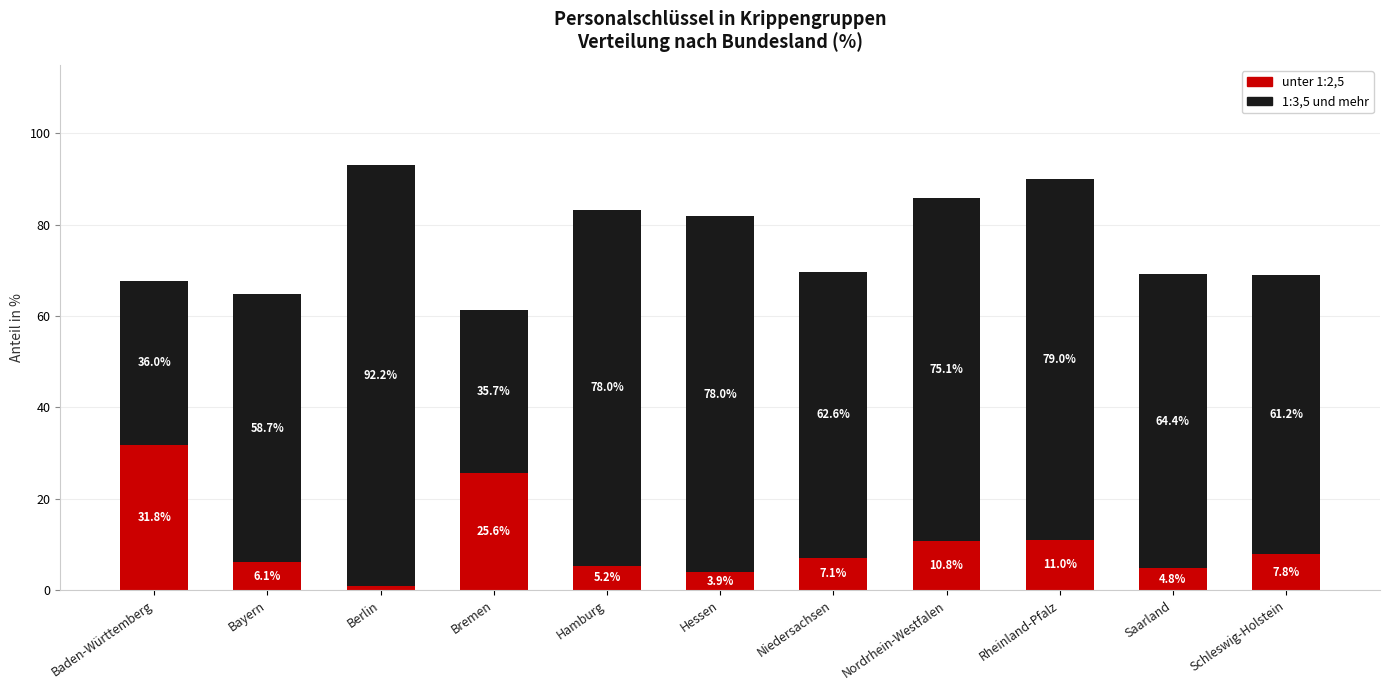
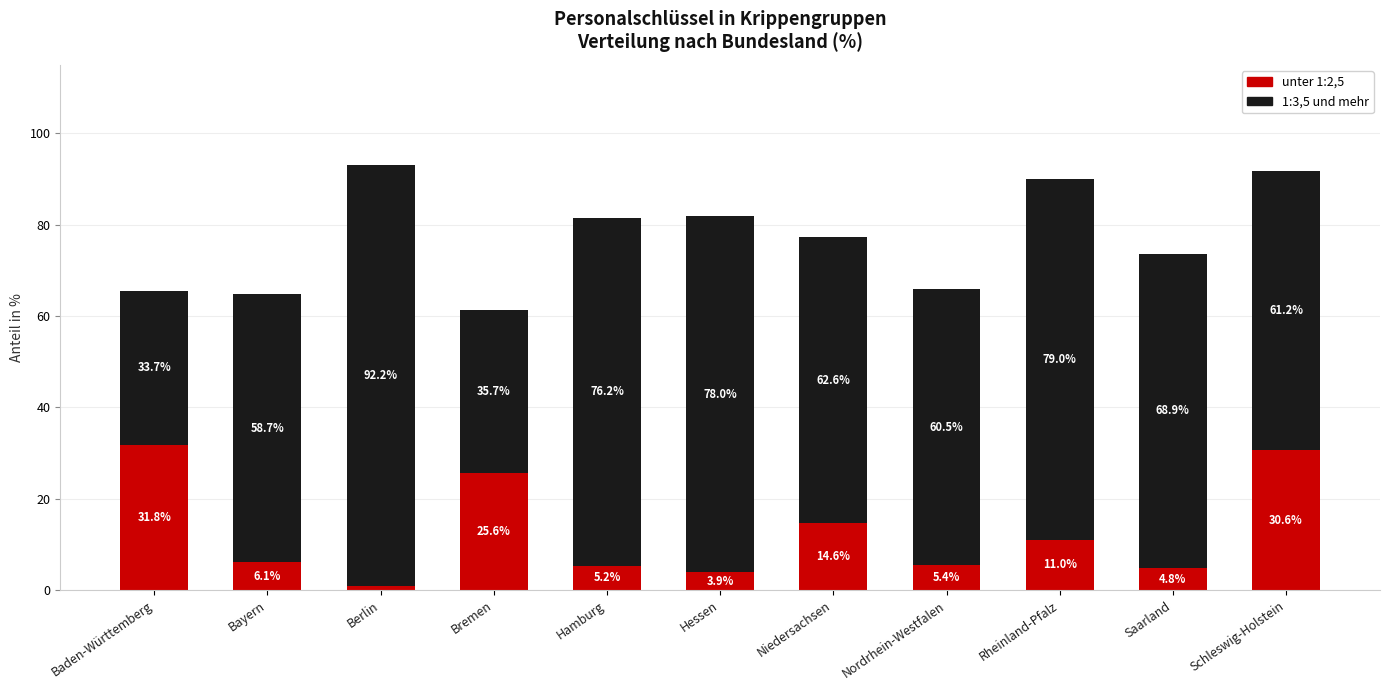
1:3,5 und mehr, Baden-Württemberg: 36.0% -> 33.7%
1:3,5 und mehr, Hamburg: 78.0% -> 76.2%
unter 1:2,5, Niedersachsen: 7.1% -> 14.6%
unter 1:2,5, Nordrhein-Westfalen: 10.8% -> 5.4%
1:3,5 und mehr, Nordrhein-Westfalen: 75.1% -> 60.5%
1:3,5 und mehr, Saarland: 64.4% -> 68.9%
unter 1:2,5, Schleswig-Holstein: 7.8% -> 30.6%
